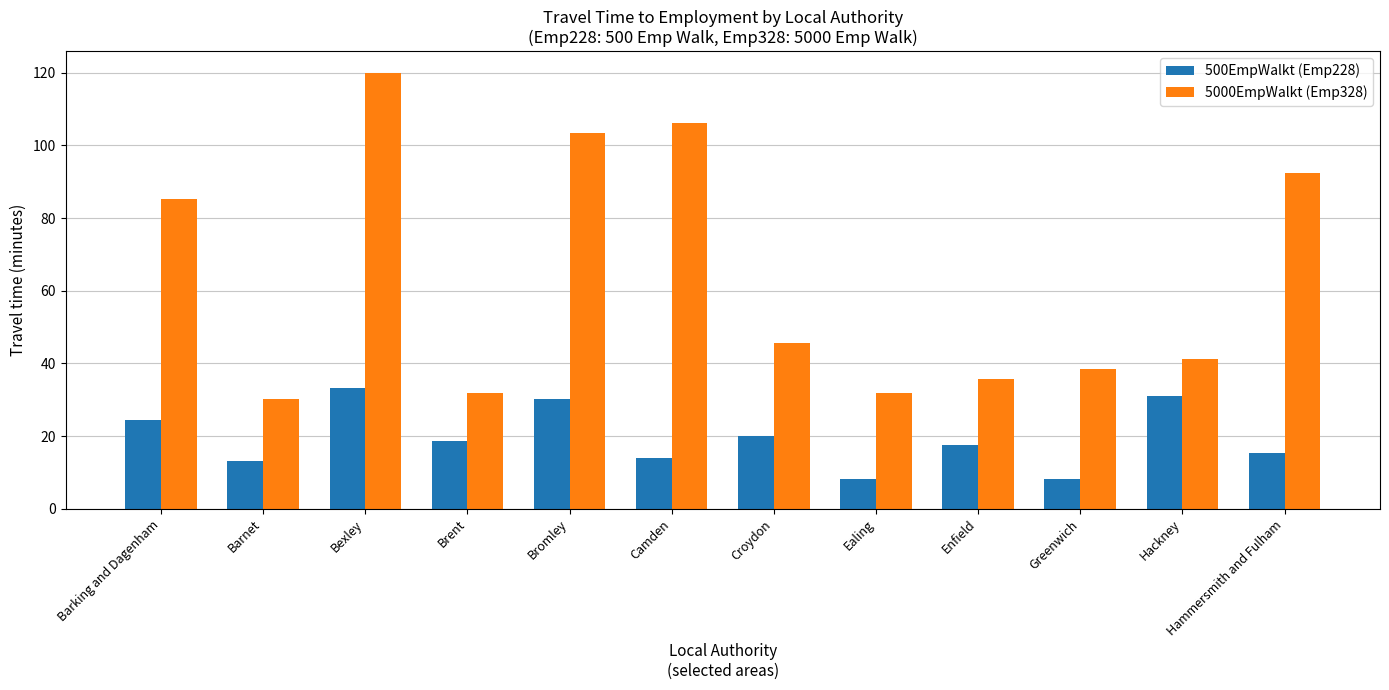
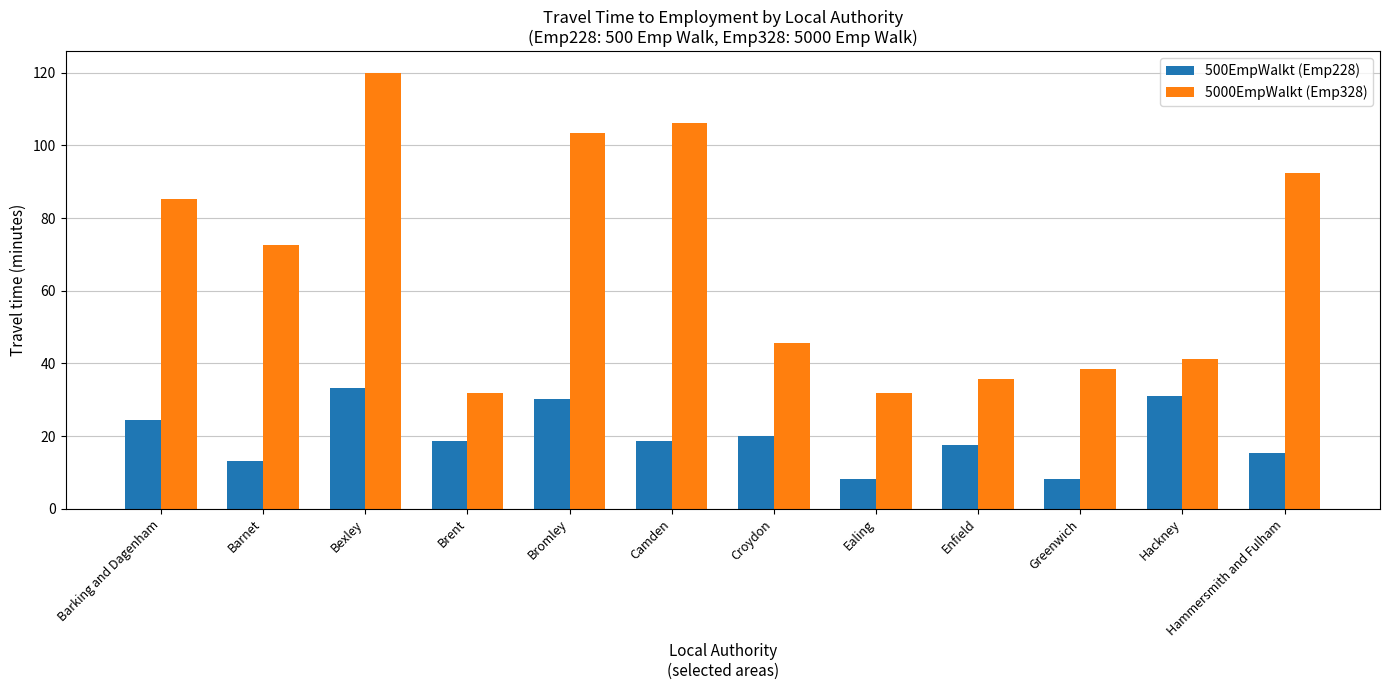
5000EmpWalkt (Emp328), Barnet: 30 -> 73
500EmpWalkt (Emp228), Camden: 14 -> 19
